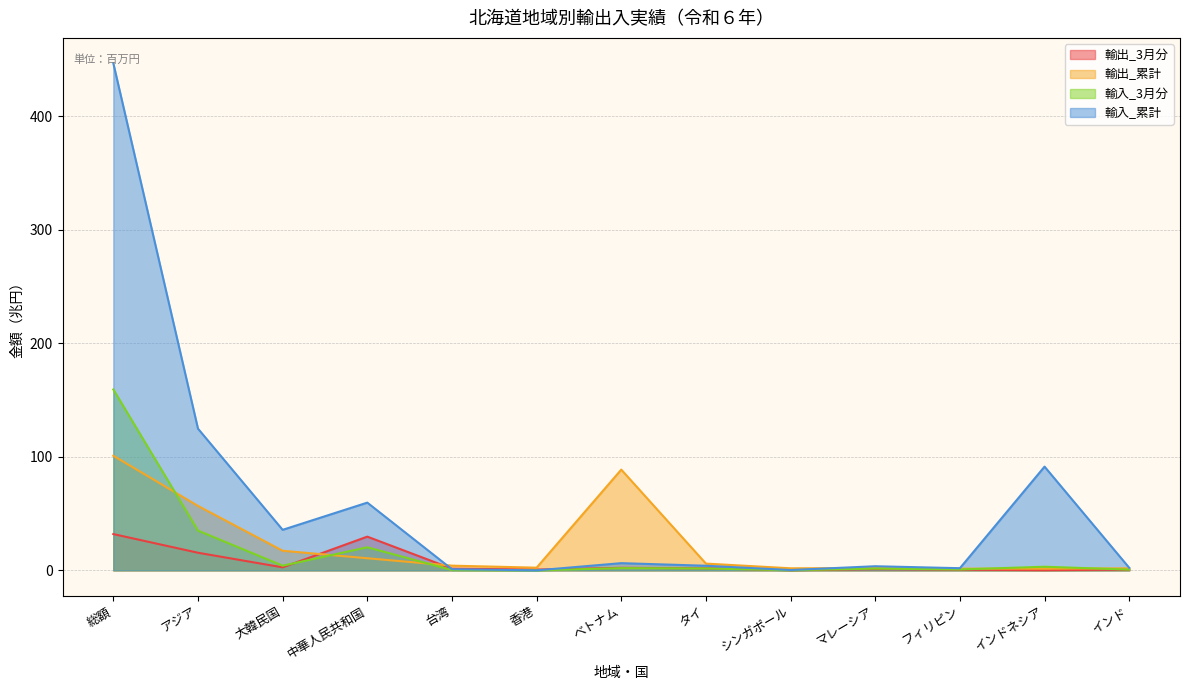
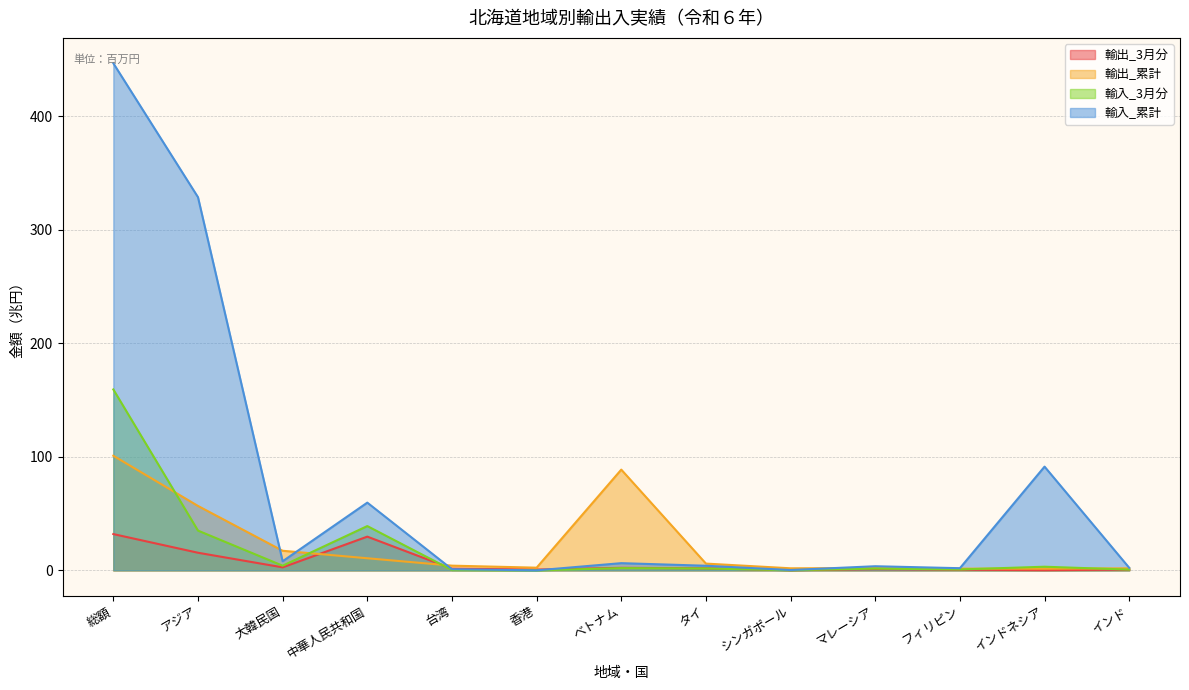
輸入_累計, アジア: 125 -> 329
輸入_累計, 大韓民国: 36 -> 8
輸入_3月分, 中華人民共和国: 20 -> 39
